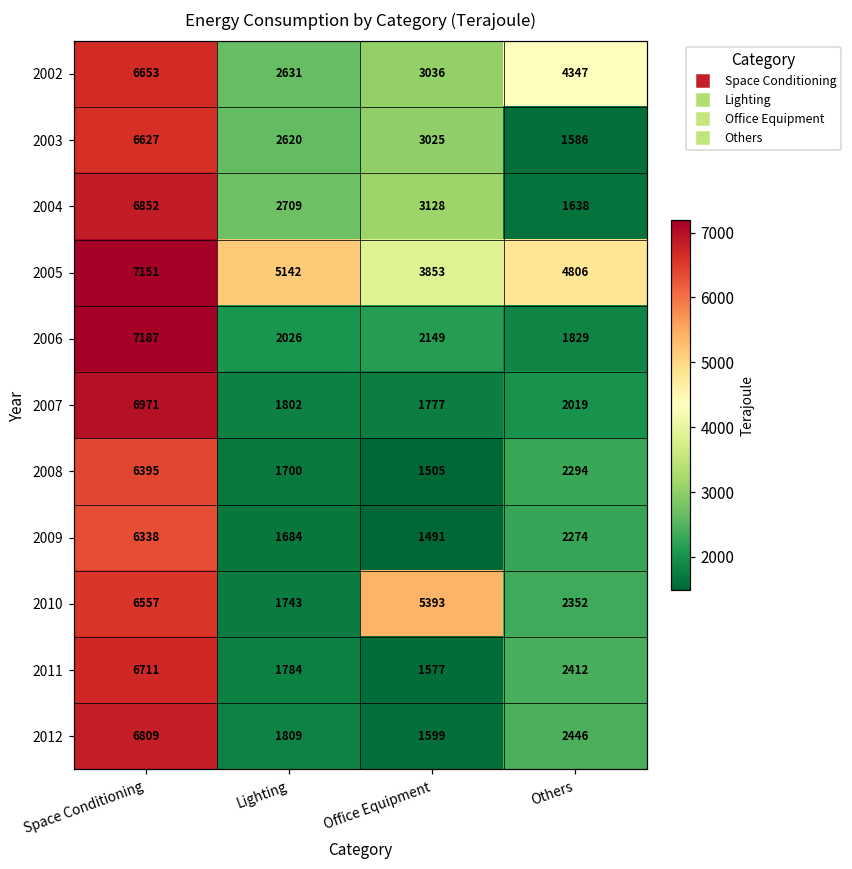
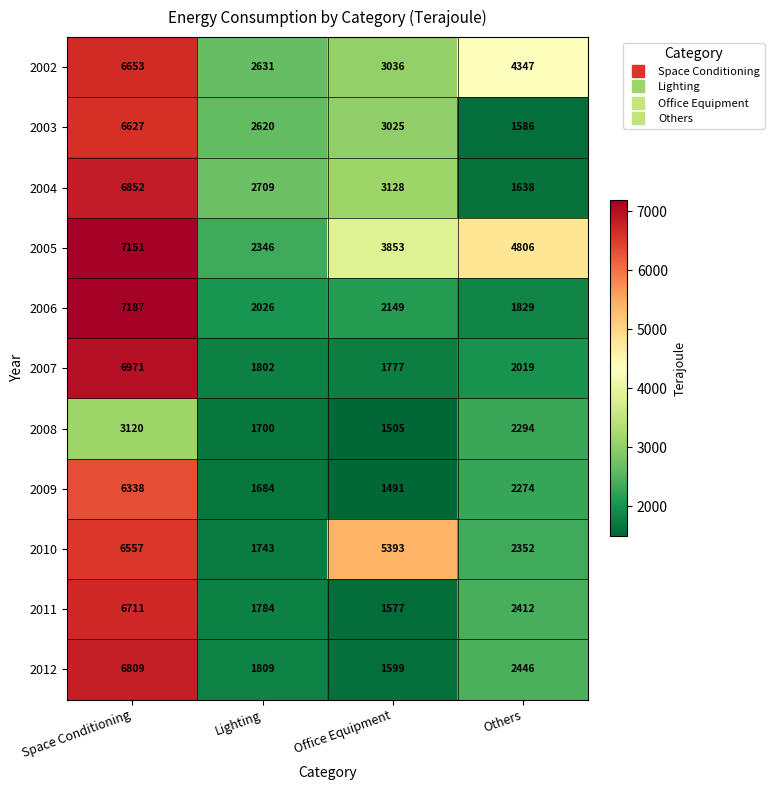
2005, Lighting: 5142 -> 2346
2008, Space Conditioning: 6395 -> 3120
